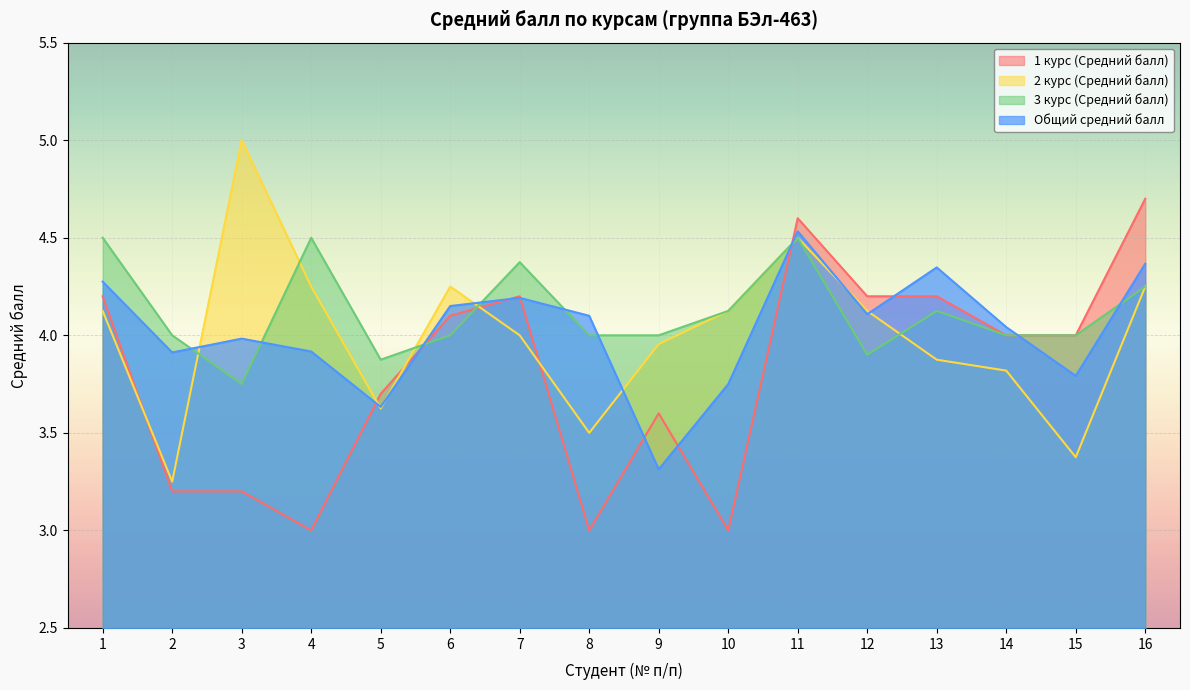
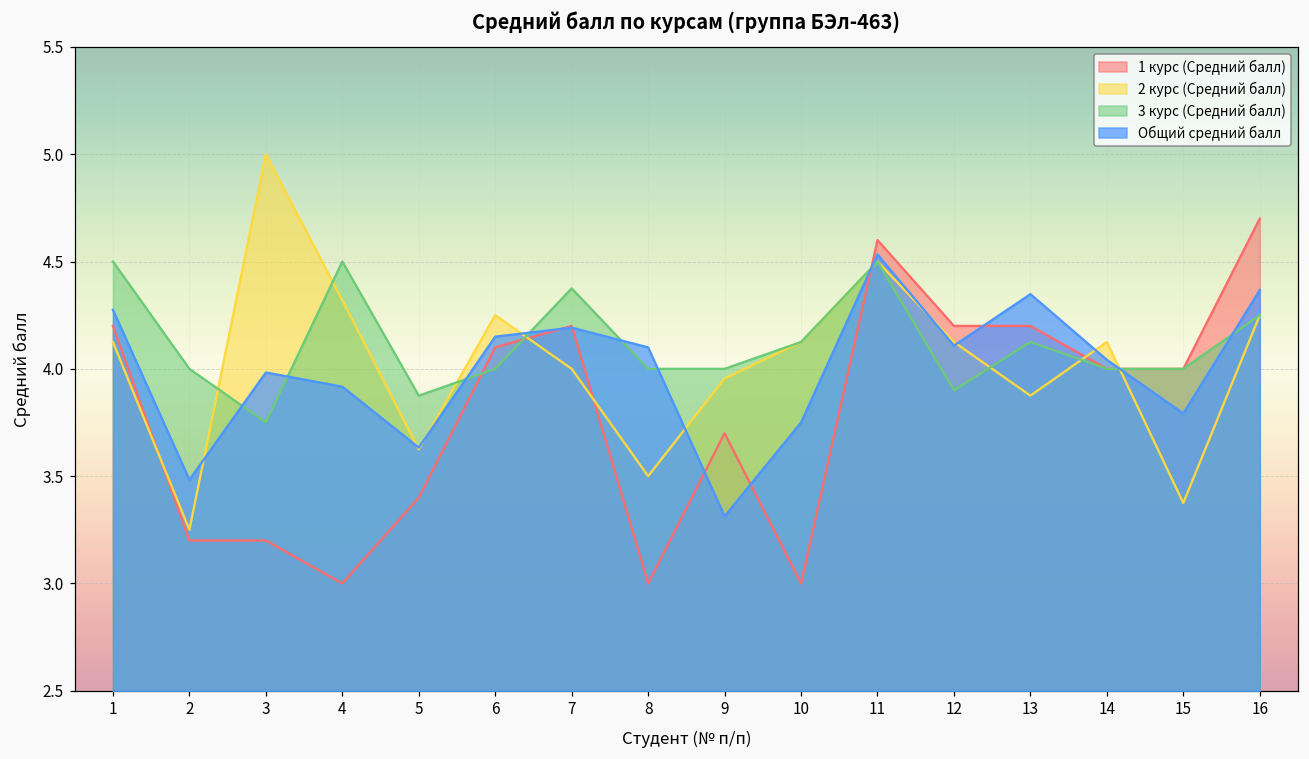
Общий средний балл, 2: 3.91 -> 3.48
2 курс (Средний балл), 4: 4.25 -> 4.32
1 курс (Средний балл), 5: 3.7 -> 3.4
1 курс (Средний балл), 9: 3.6 -> 3.7
2 курс (Средний балл), 14: 3.82 -> 4.13
